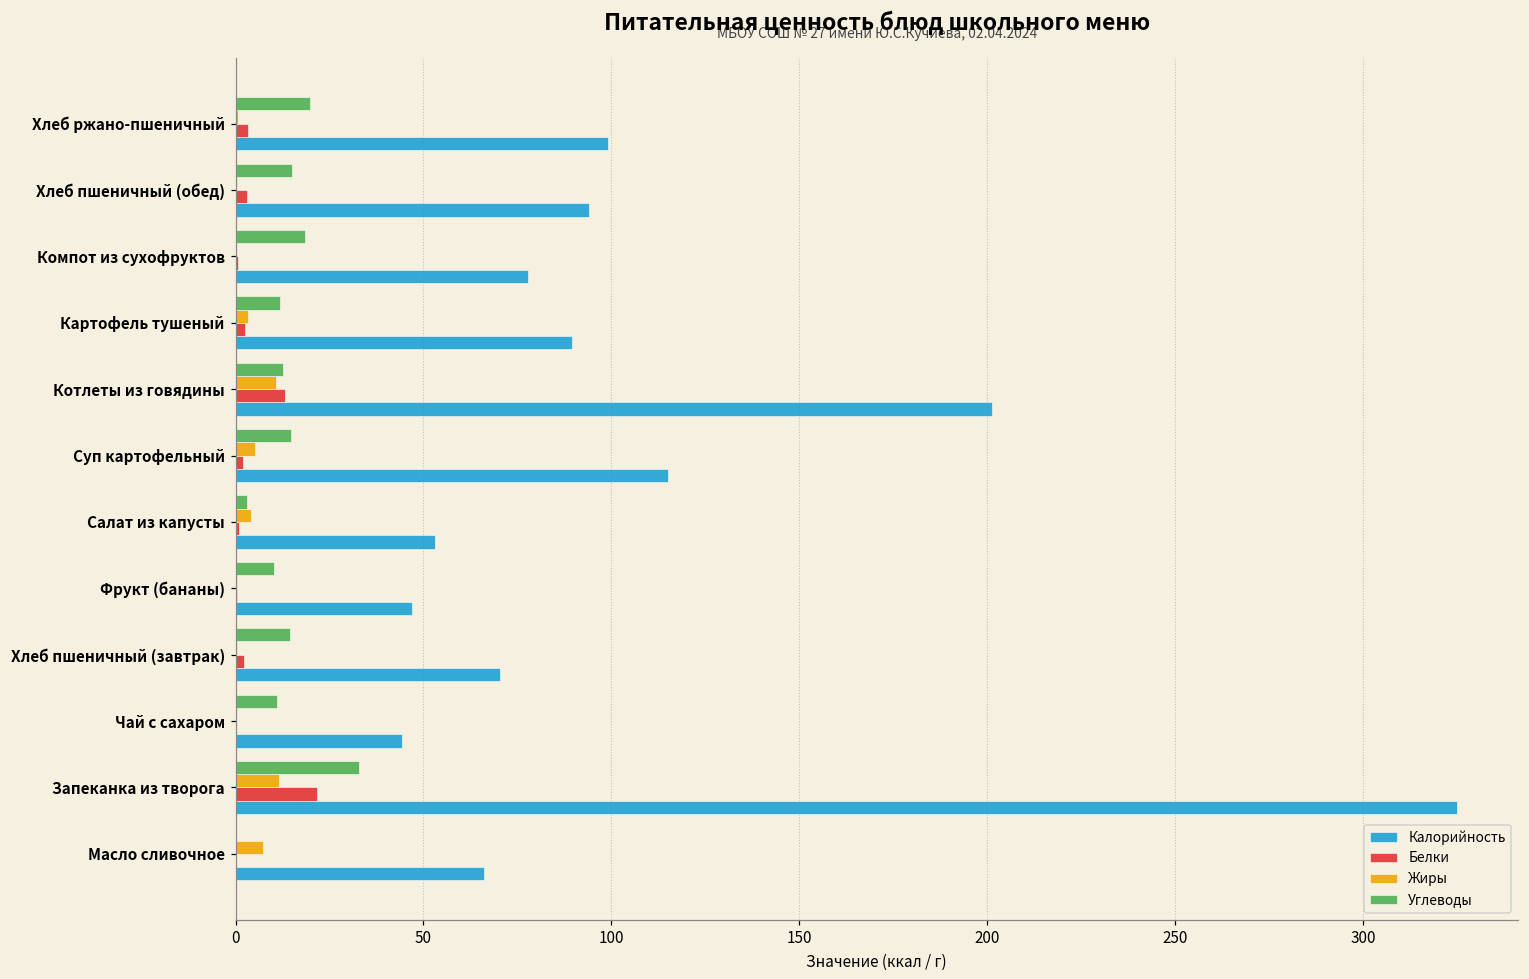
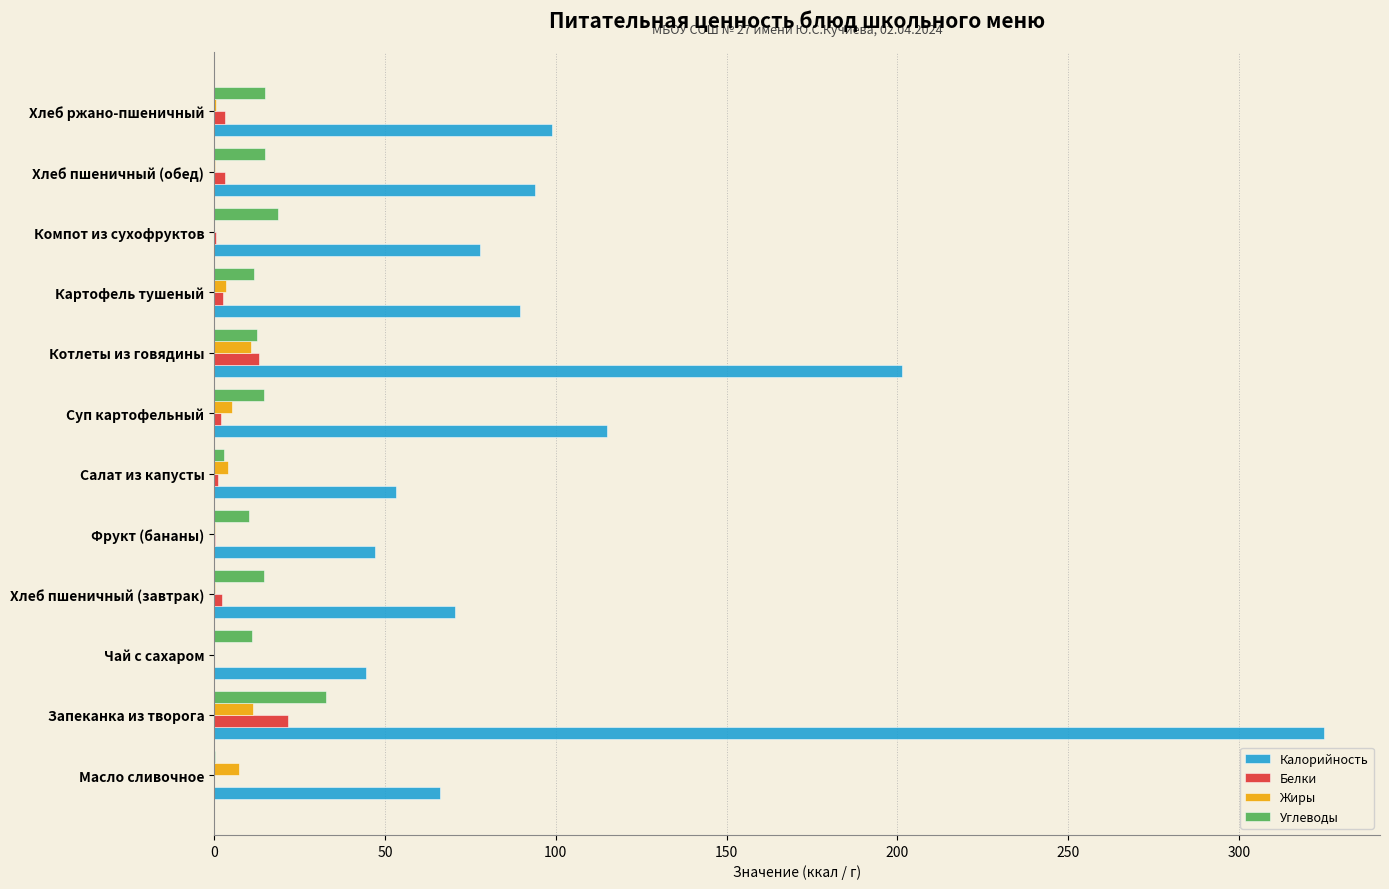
Углеводы, Хлеб ржано-пшеничный: 20 -> 15
